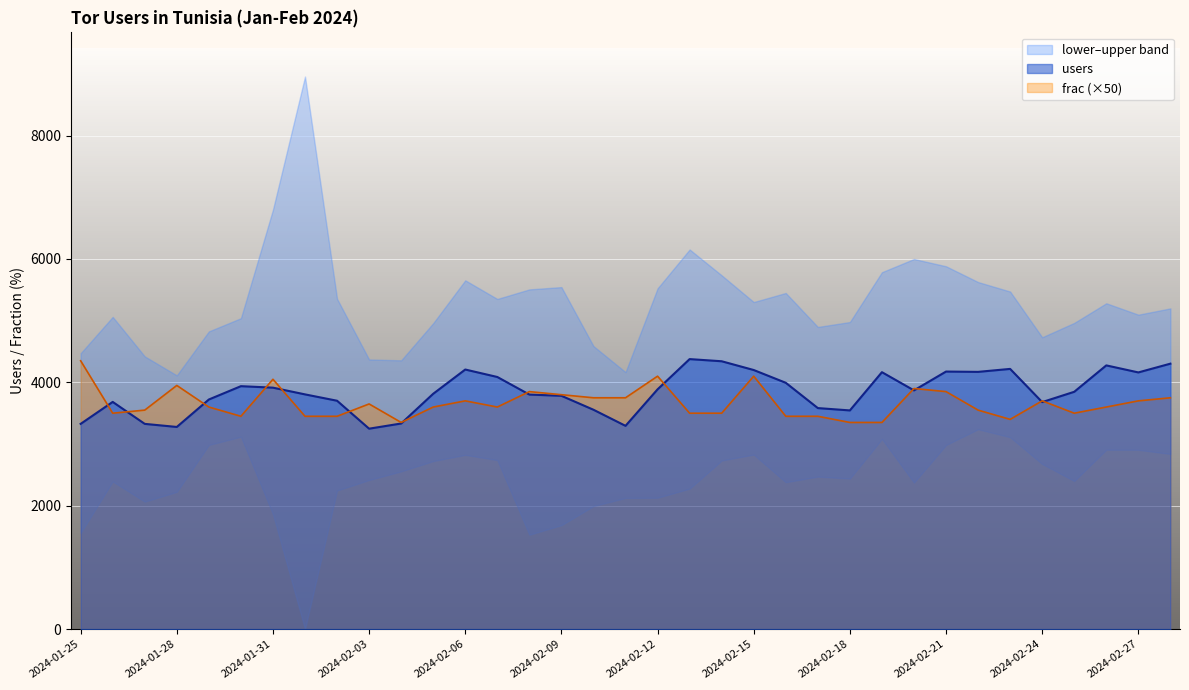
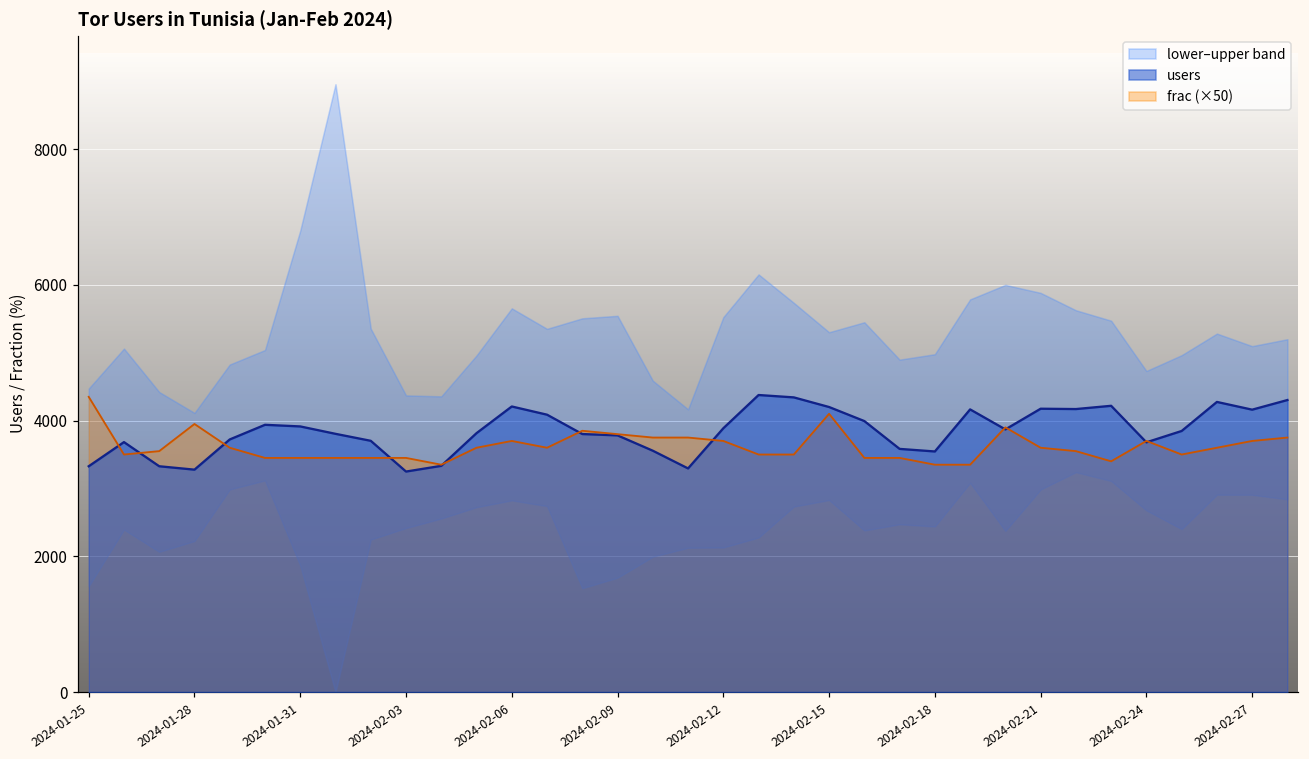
frac (×50), 2024-01-31: 4100 -> 3500
frac (×50), 2024-02-03: 3700 -> 3500
frac (×50), 2024-02-12: 4100 -> 3700
frac (×50), 2024-02-21: 3900 -> 3600
